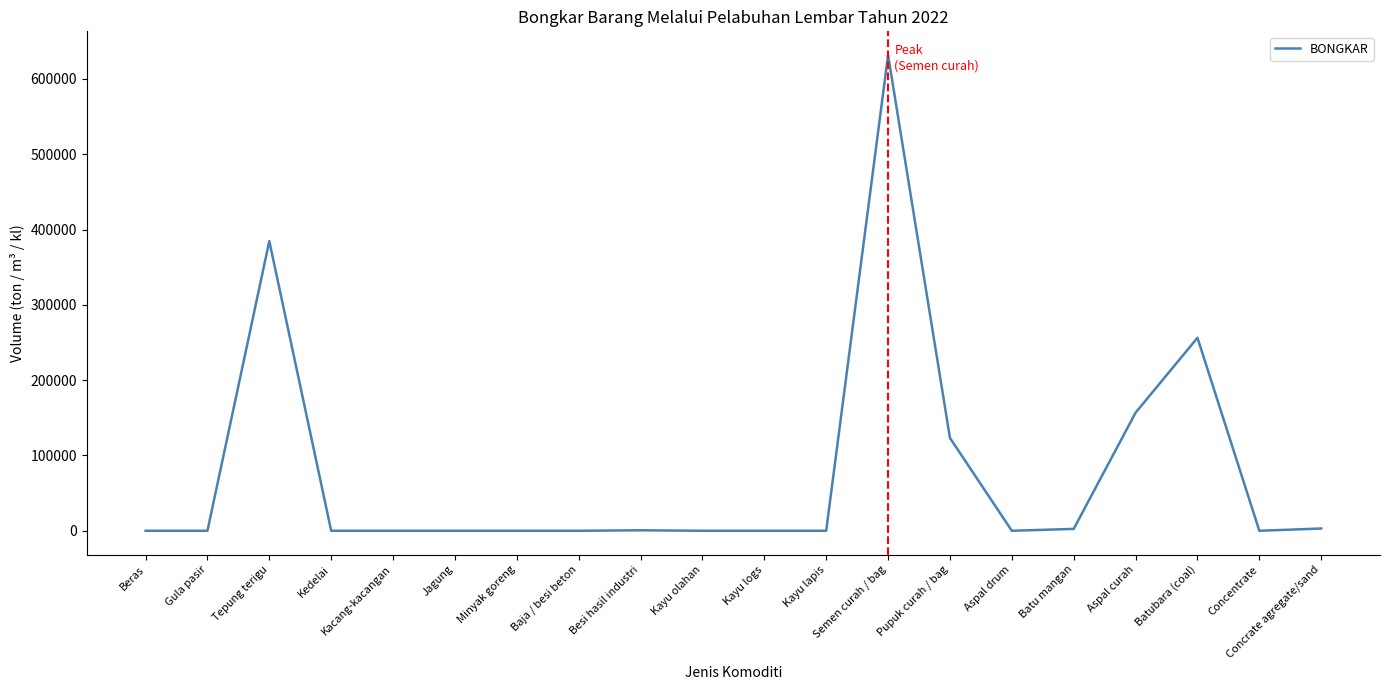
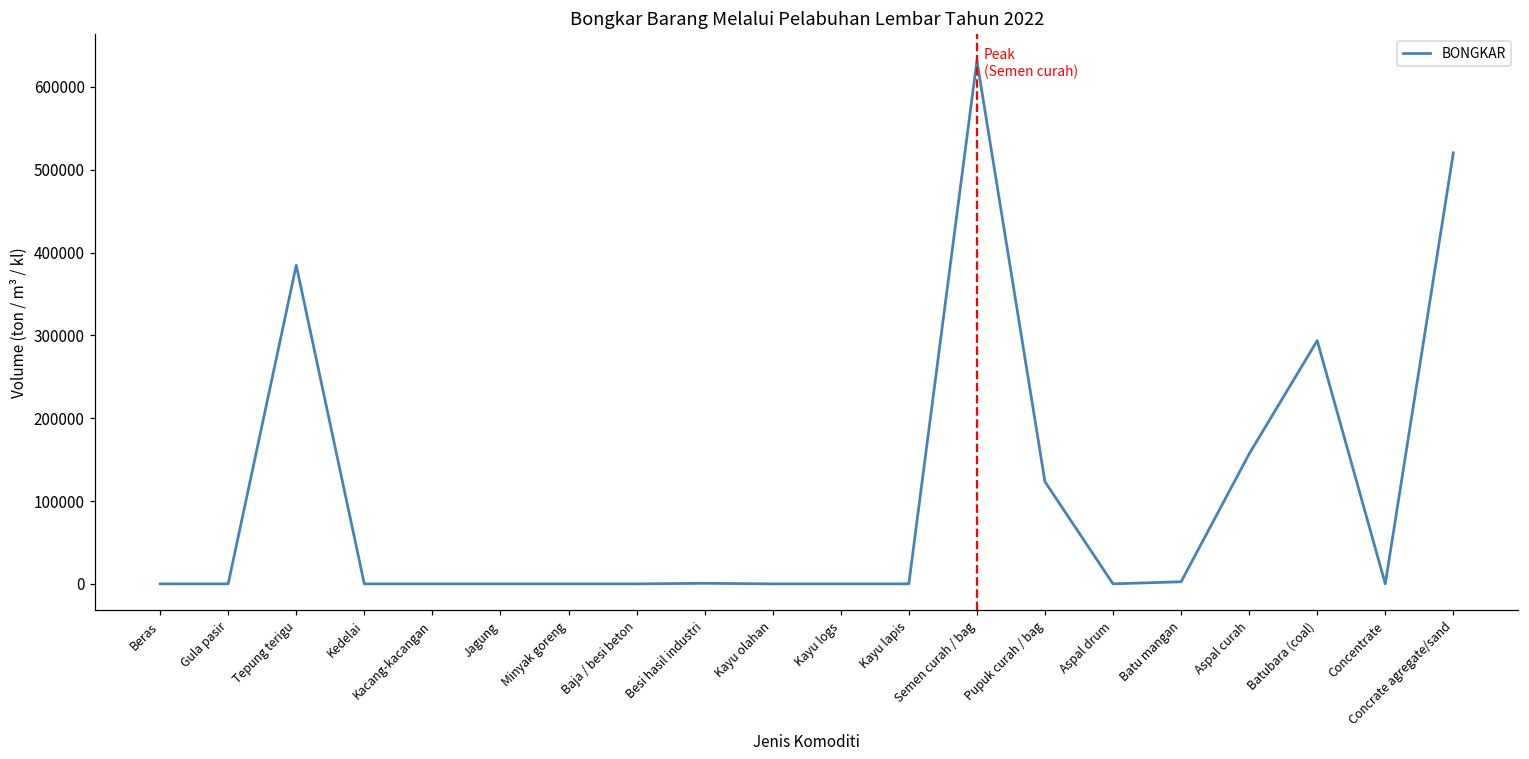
Batubara (coal): 260000 -> 290000
Concrate agregate/sand: 0 -> 520000
